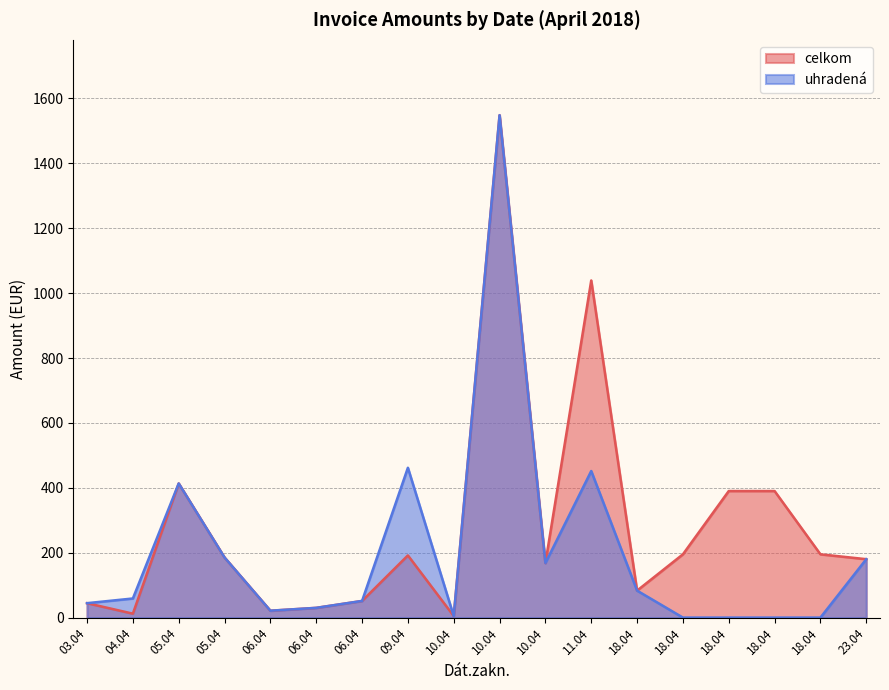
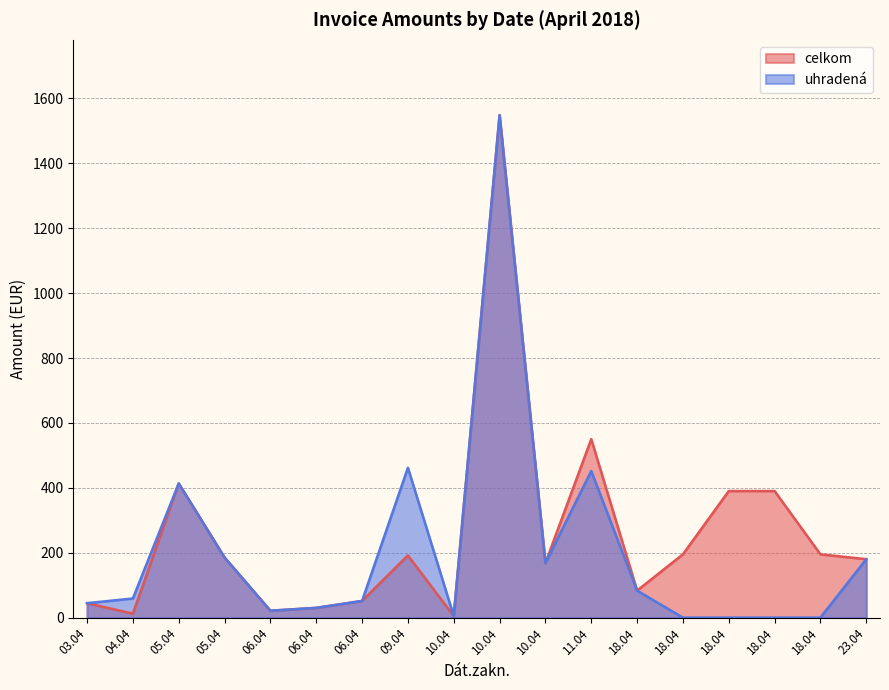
celkom, 11.04: 1040 -> 550
